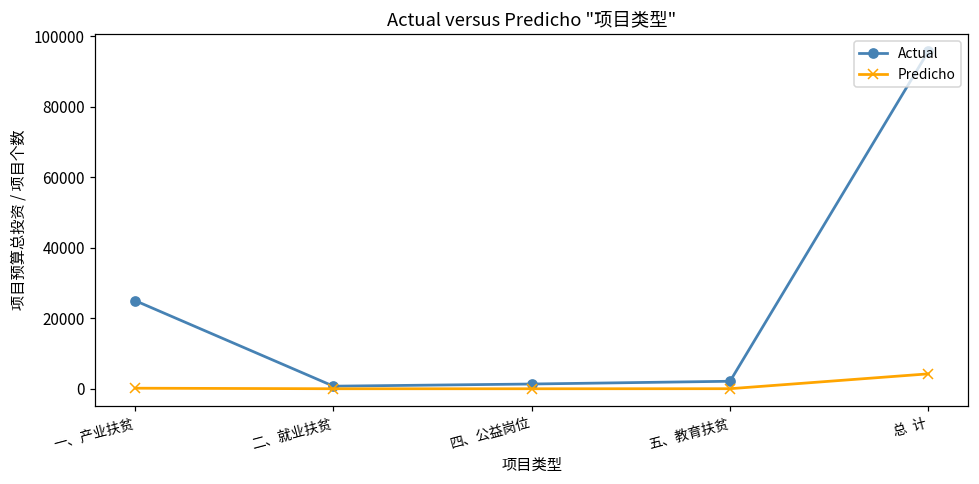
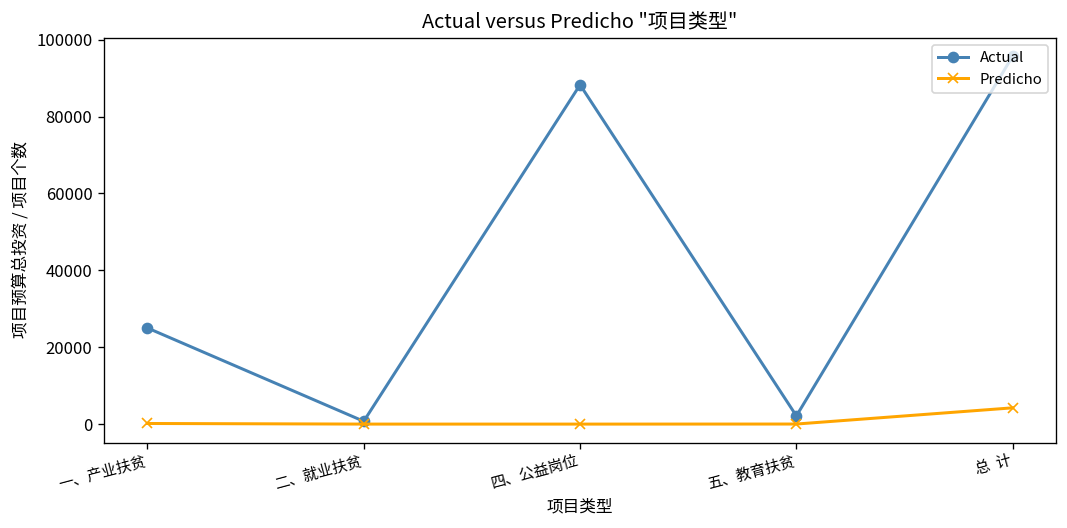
Actual, 四、公益岗位: 1000 -> 88000
